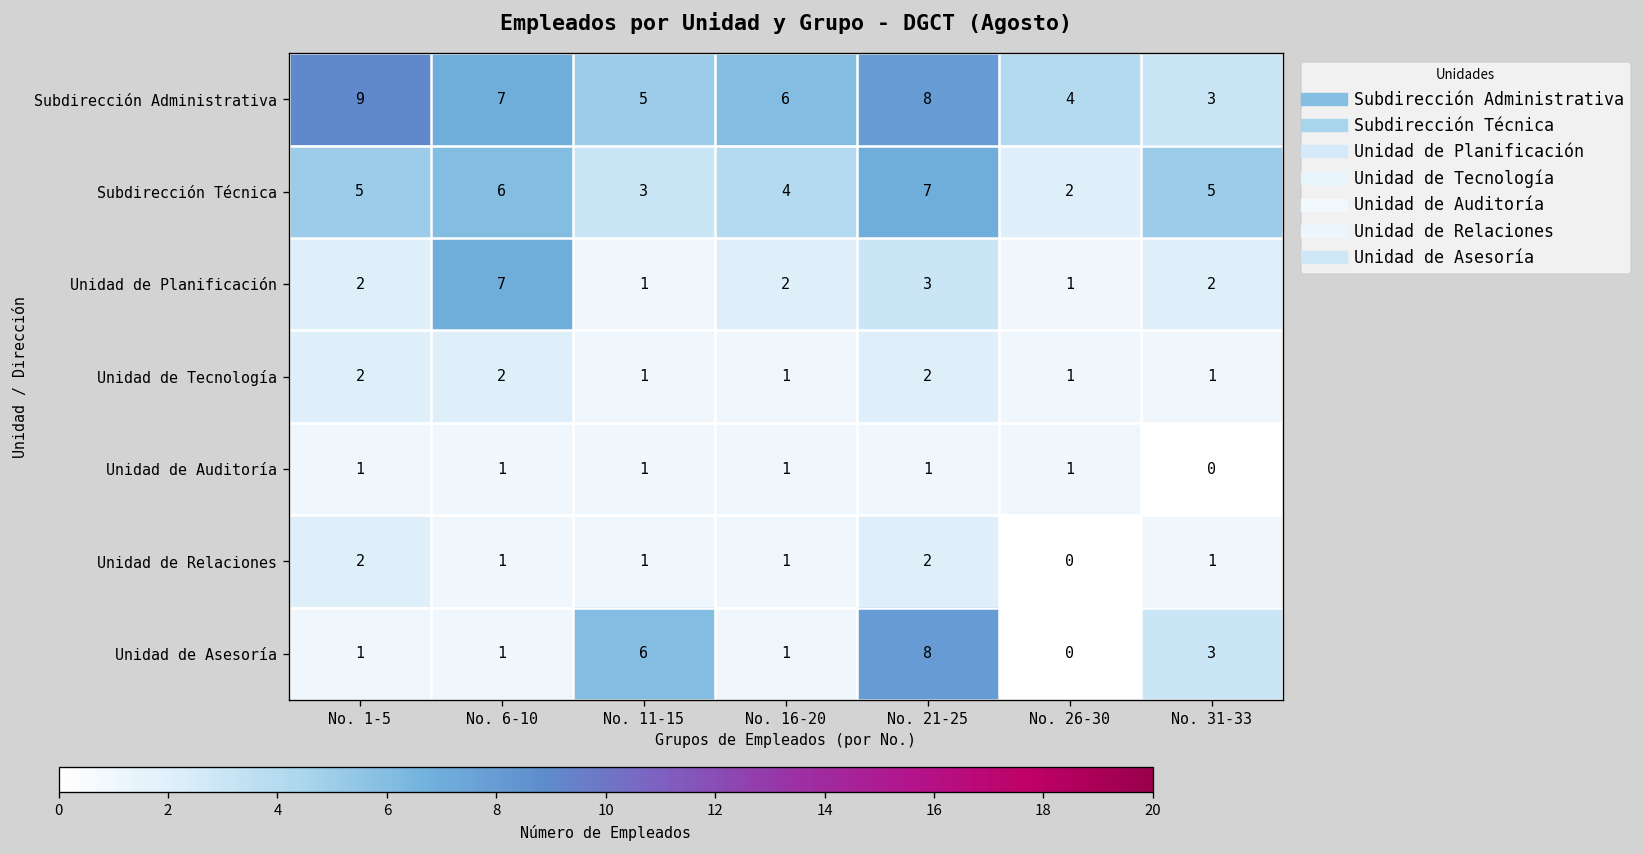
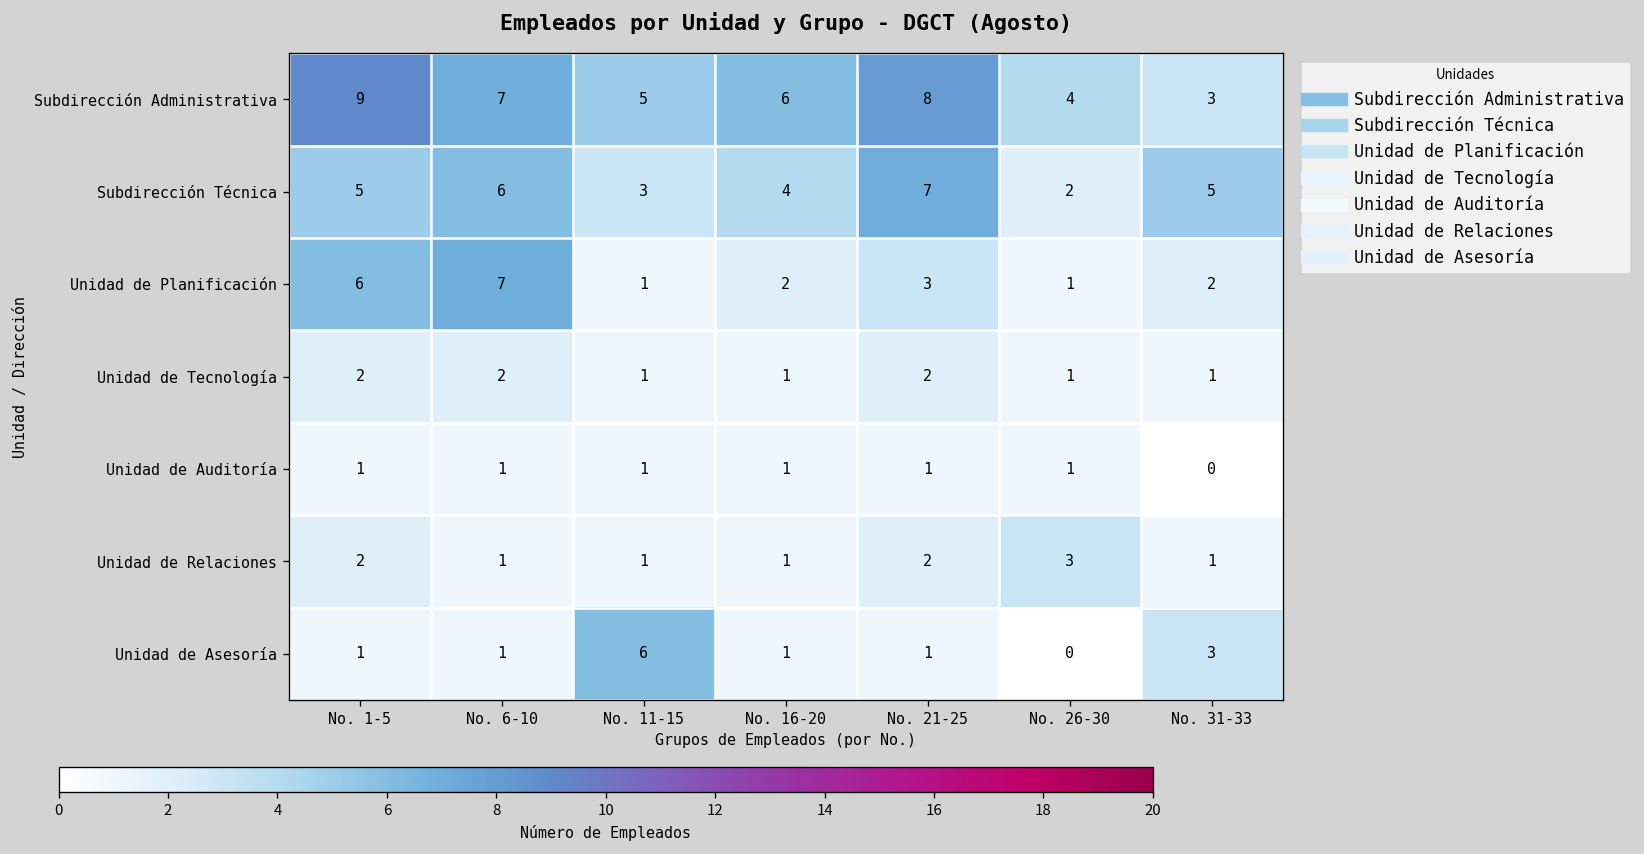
Unidad de Planificación, No. 1-5: 2 -> 6
Unidad de Relaciones, No. 26-30: 0 -> 3
Unidad de Asesoría, No. 21-25: 8 -> 1
